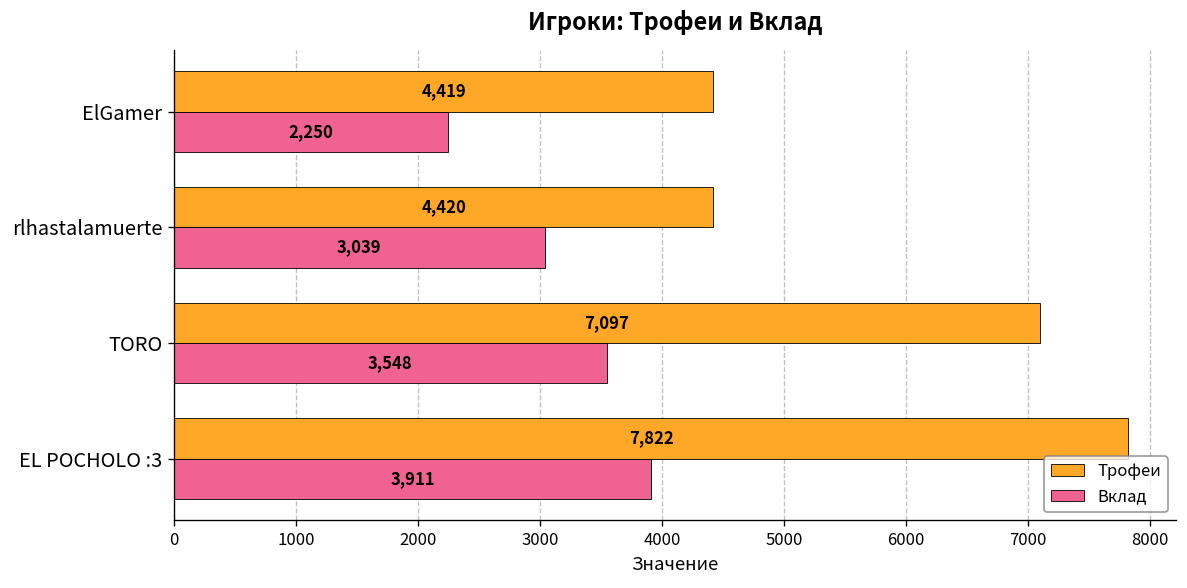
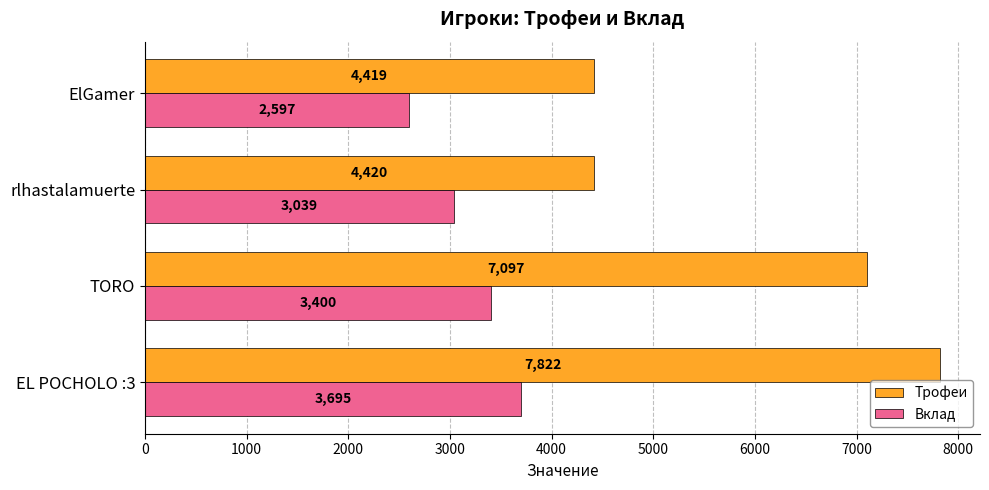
Вклад, ElGamer: 2,250 -> 2,597
Вклад, TORO: 3,548 -> 3,400
Вклад, EL POCHOLO :3: 3,911 -> 3,695
